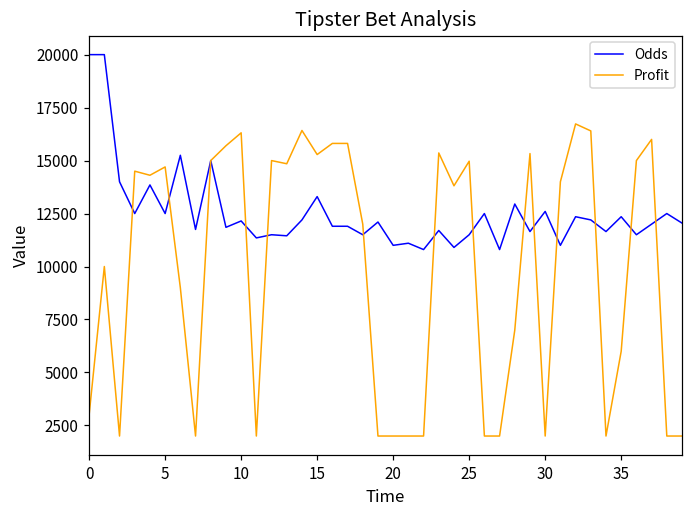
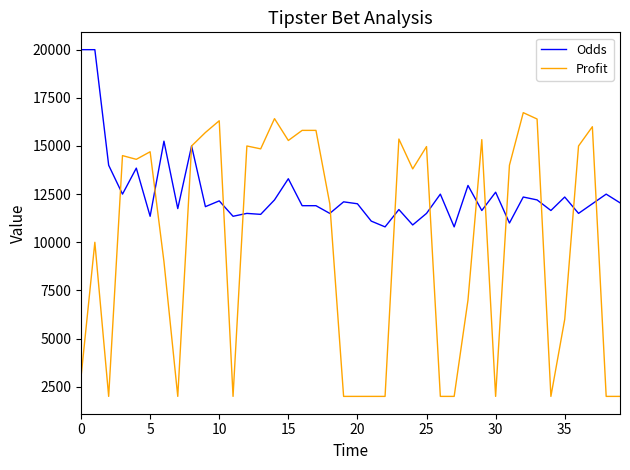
Odds, 5: 12500 -> 11400
Odds, 20: 11000 -> 12000
